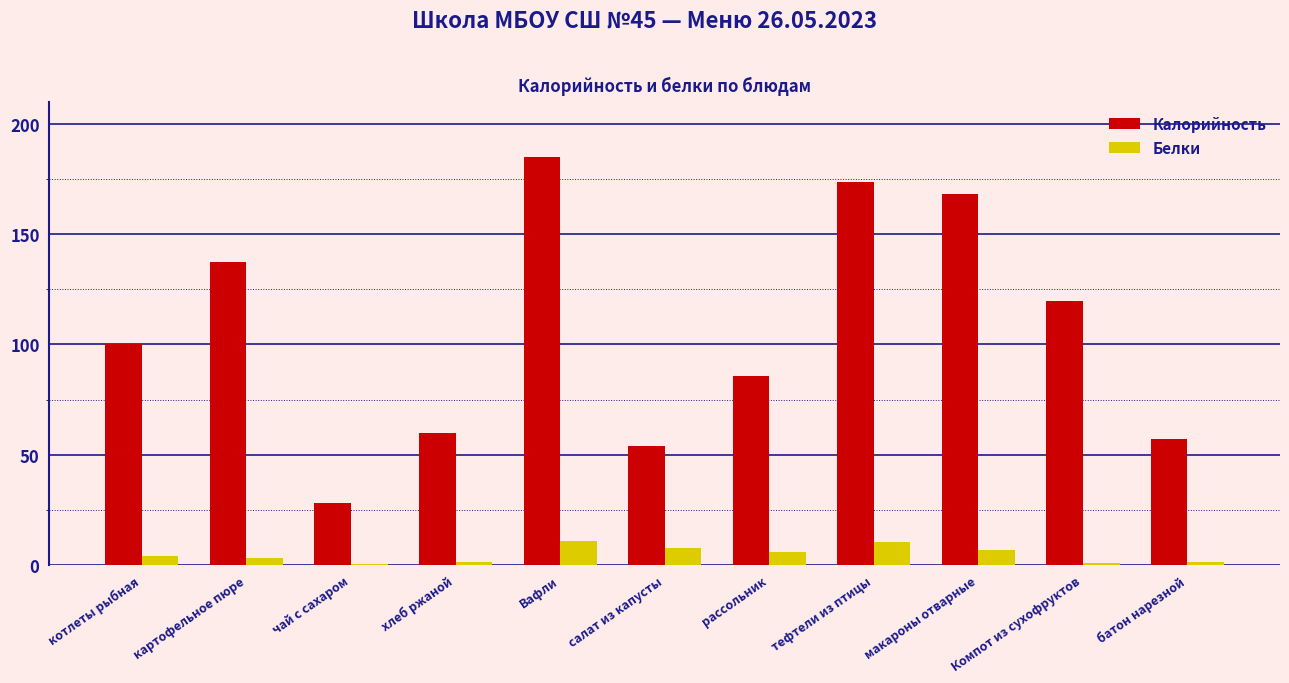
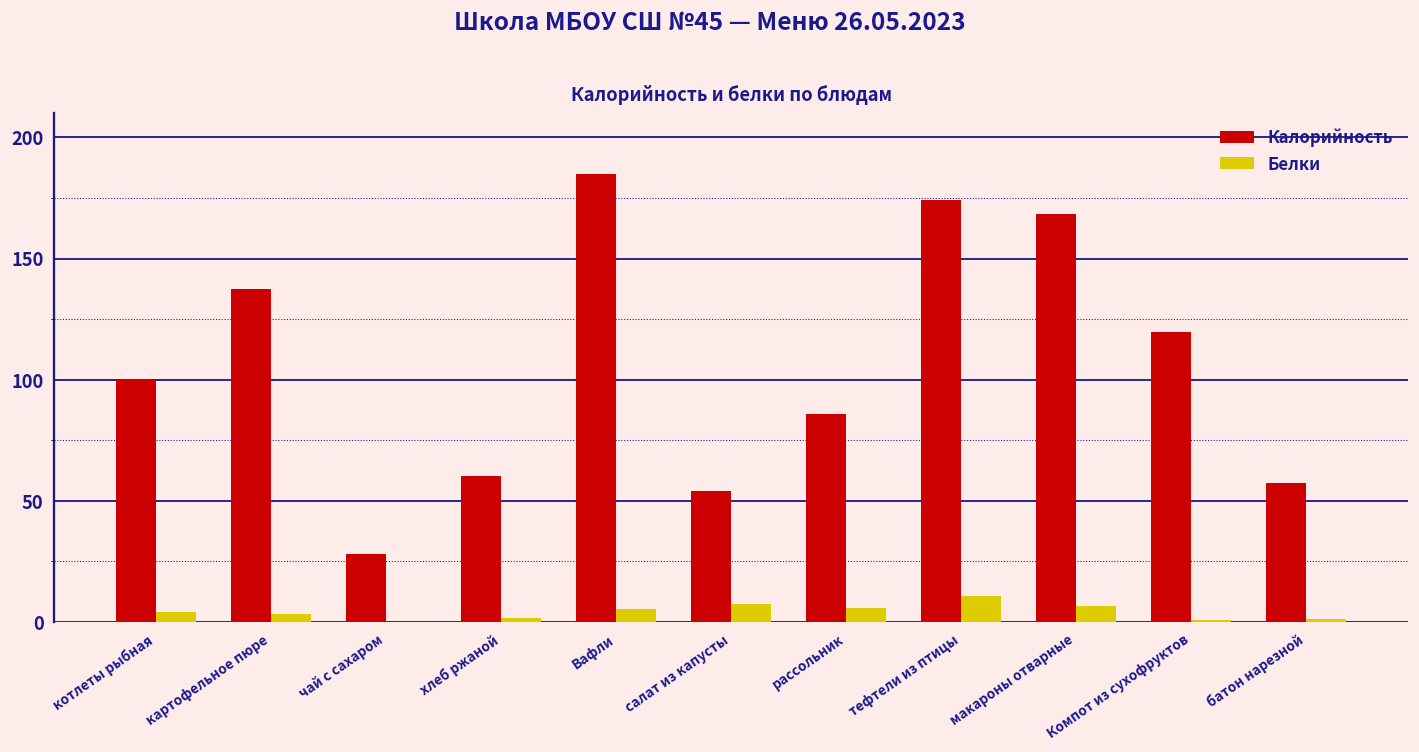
Белки, Вафли: 11 -> 5
